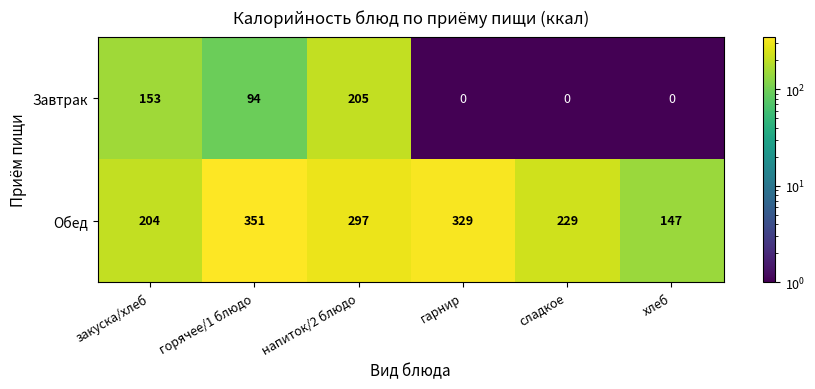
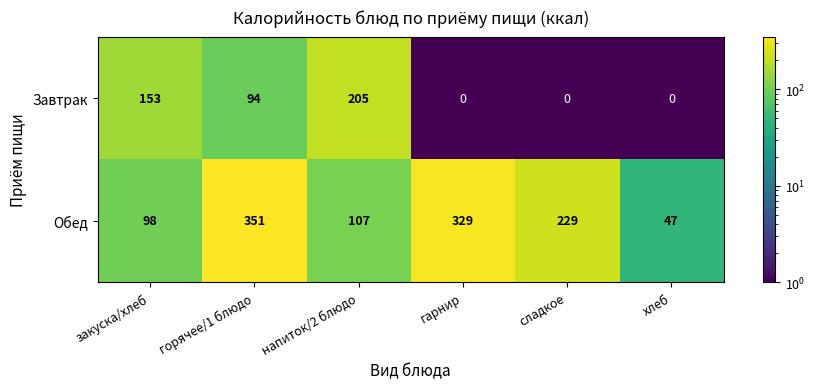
Обед, закуска/хлеб: 204 -> 98
Обед, напиток/2 блюдо: 297 -> 107
Обед, хлеб: 147 -> 47
